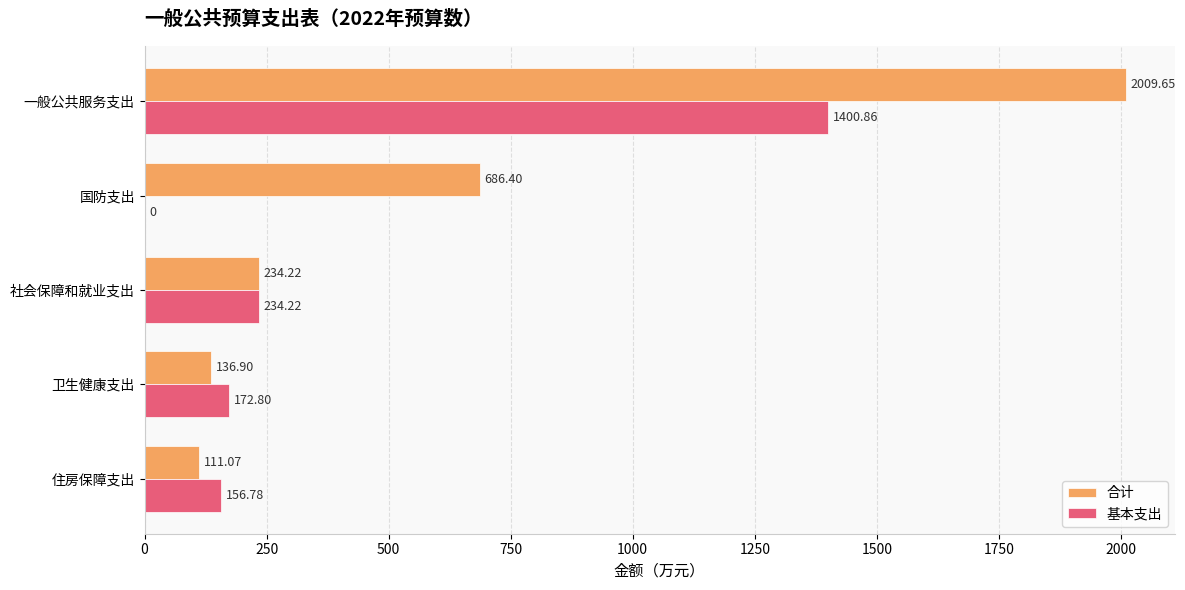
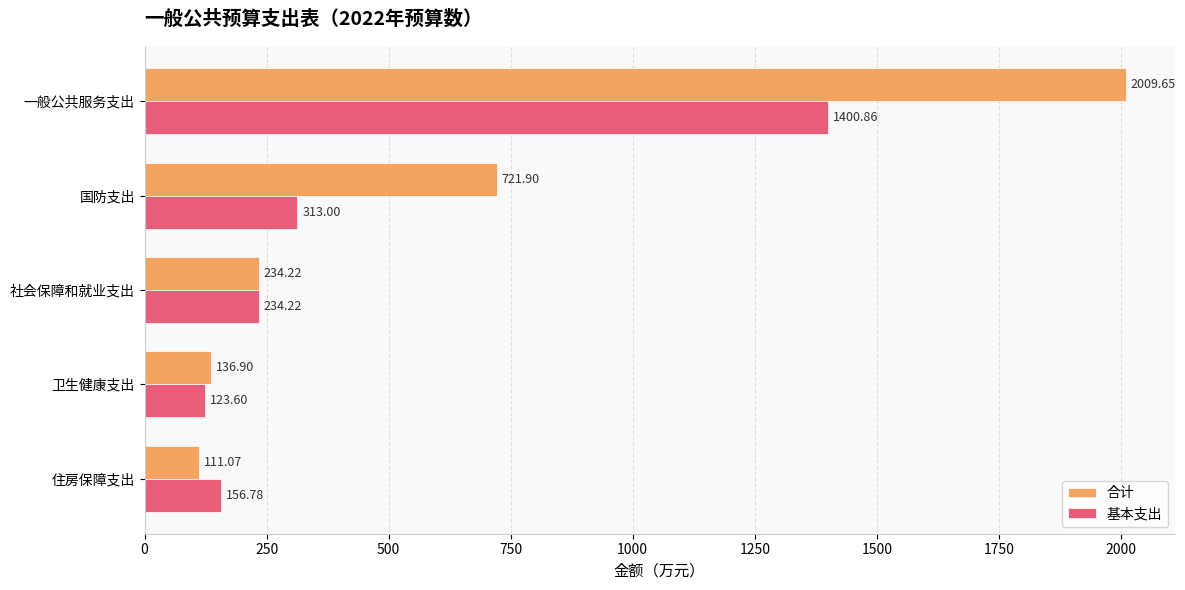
合计, 国防支出: 686.40 -> 721.90
基本支出, 国防支出: 0 -> 313.00
基本支出, 卫生健康支出: 172.80 -> 123.60
